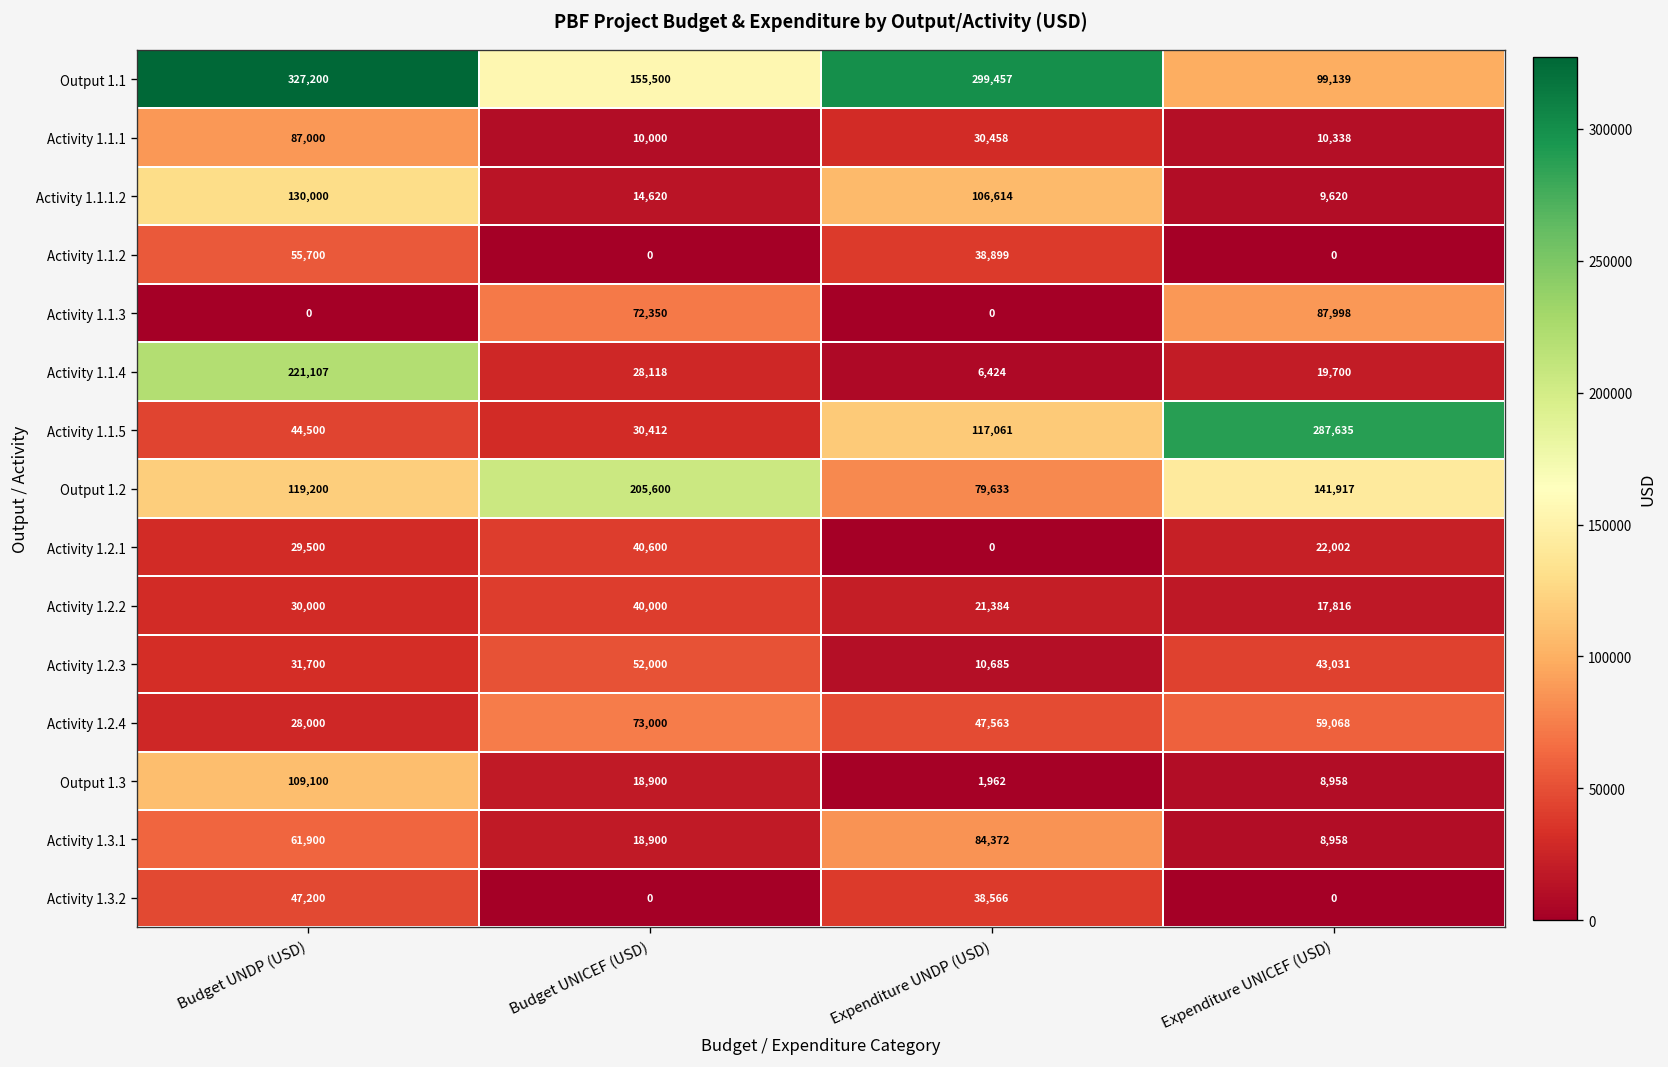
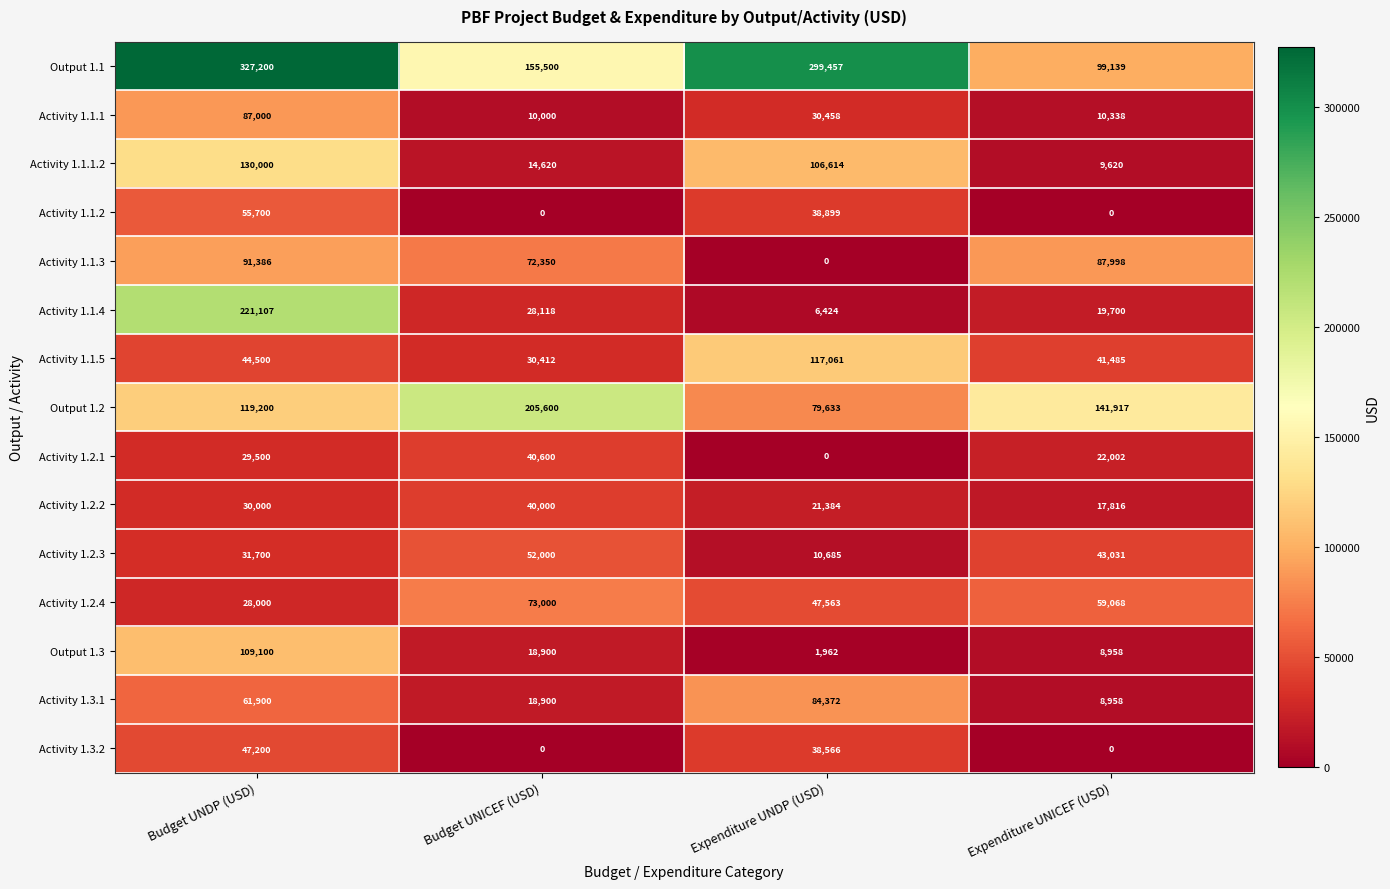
Activity 1.1.3, Budget UNDP (USD): 0 -> 91,386
Activity 1.1.5, Expenditure UNICEF (USD): 287,635 -> 41,485
